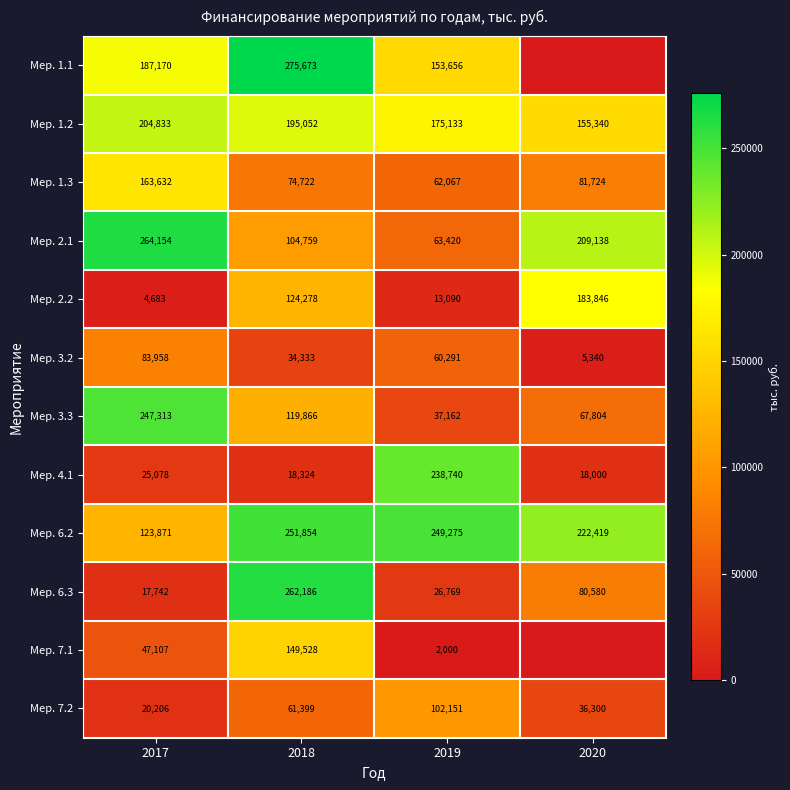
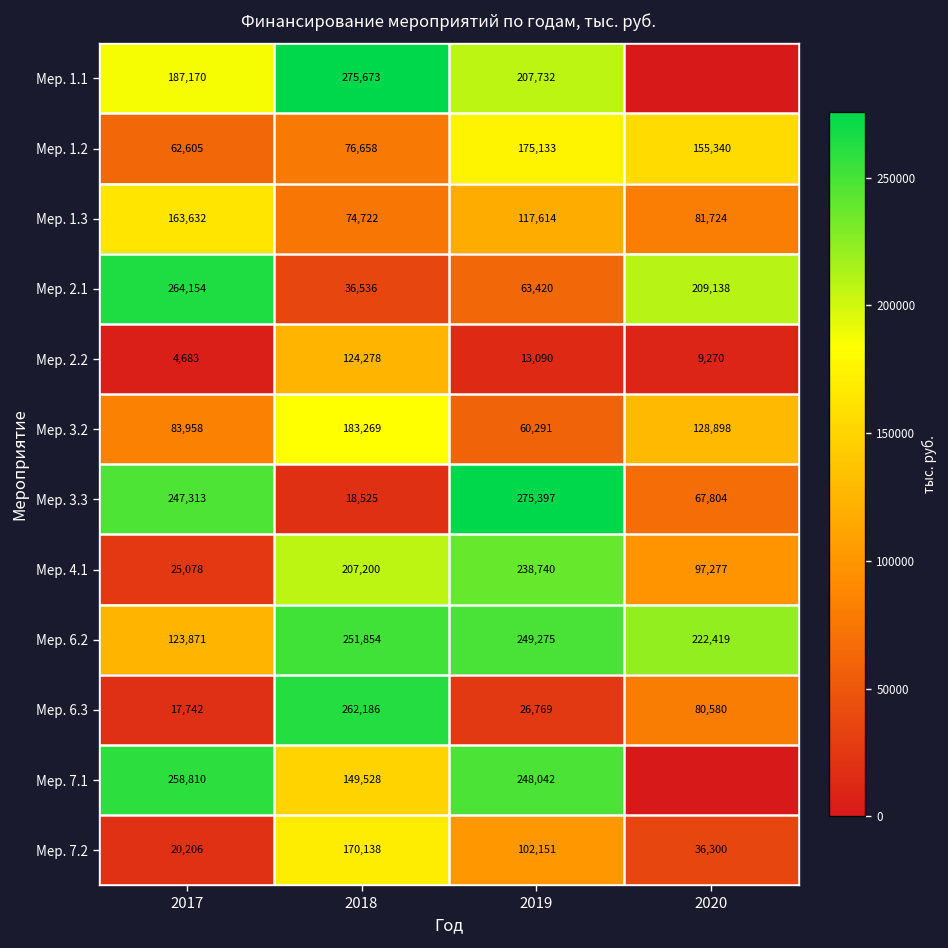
Мер. 1.1, 2019: 153,656 -> 207,732
Мер. 1.2, 2017: 204,833 -> 62,605
Мер. 1.2, 2018: 195,052 -> 76,658
Мер. 1.3, 2019: 62,067 -> 117,614
Мер. 2.1, 2018: 104,759 -> 36,536
Мер. 2.2, 2020: 183,846 -> 9,270
Мер. 3.2, 2018: 34,333 -> 183,269
Мер. 3.2, 2020: 5,340 -> 128,898
Мер. 3.3, 2018: 119,866 -> 18,525
Мер. 3.3, 2019: 37,162 -> 275,397
Мер. 4.1, 2018: 18,324 -> 207,200
Мер. 4.1, 2020: 18,000 -> 97,277
Мер. 7.1, 2017: 47,107 -> 258,810
Мер. 7.1, 2019: 2,000 -> 248,042
Мер. 7.2, 2018: 61,399 -> 170,138
